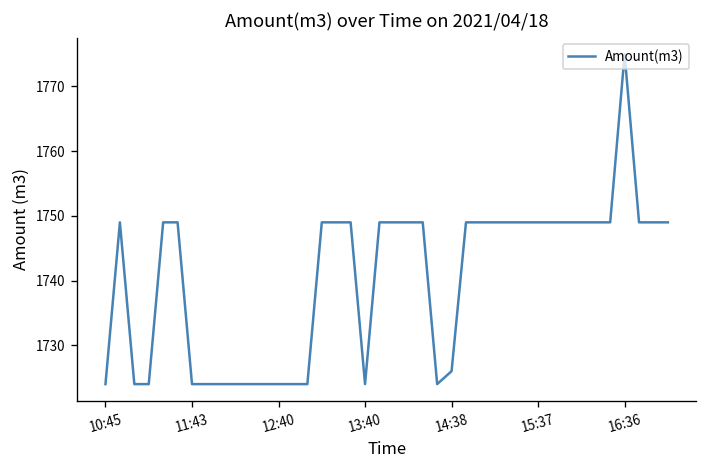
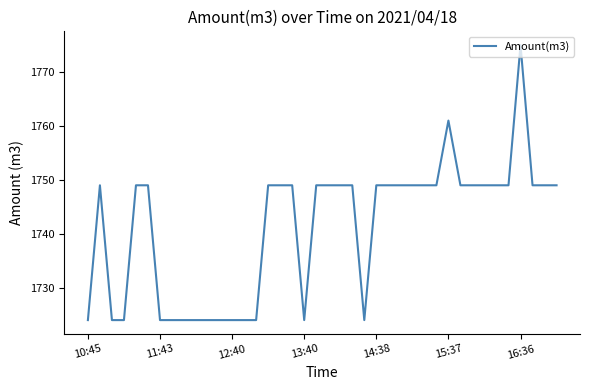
14:38: 1726 -> 1749
15:37: 1749 -> 1761
